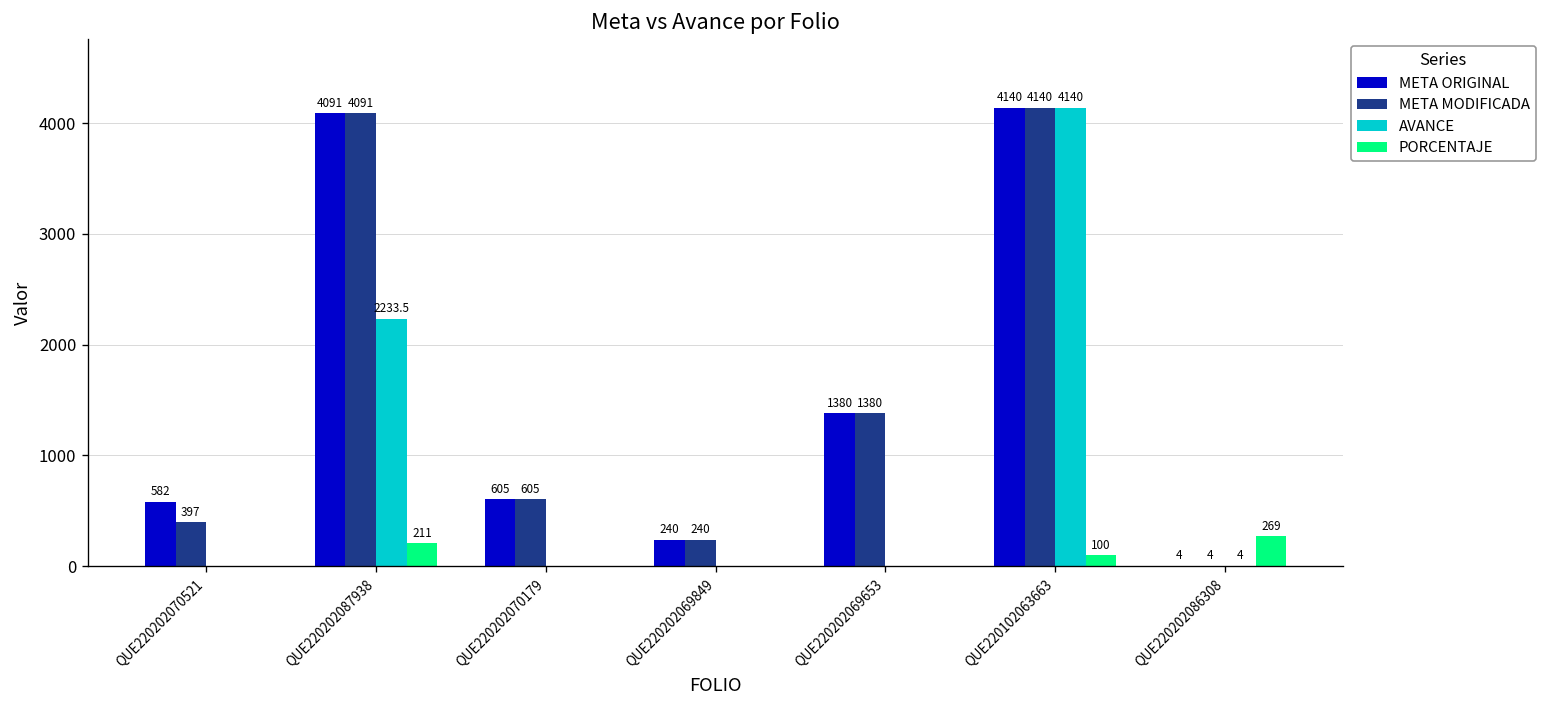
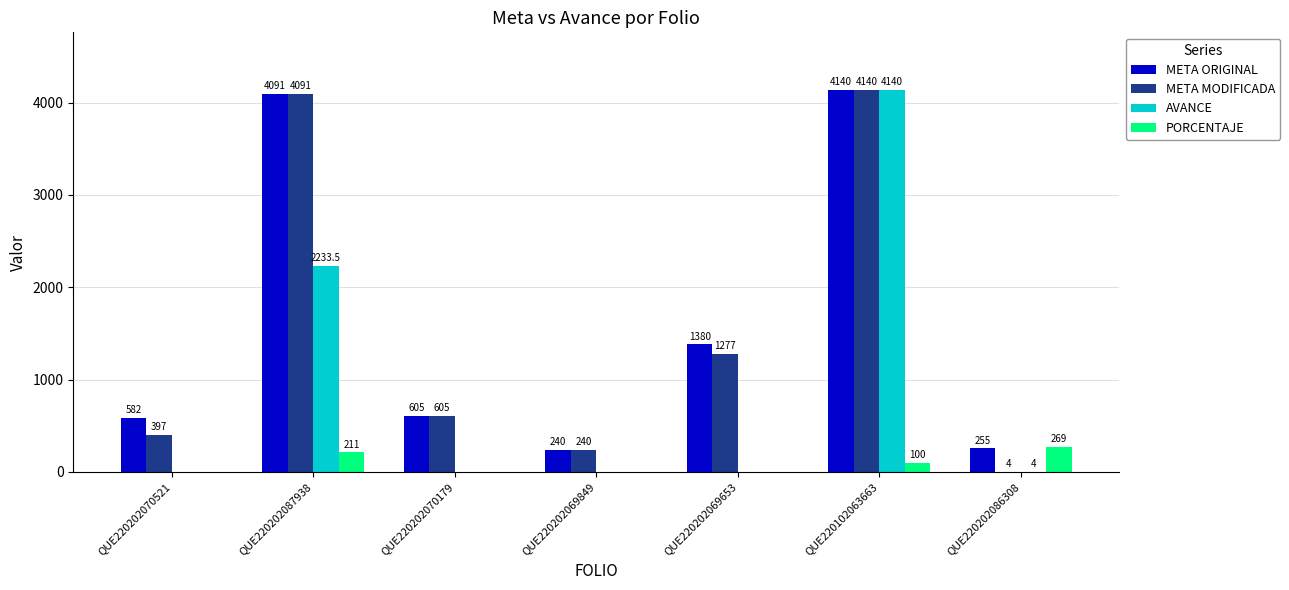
META MODIFICADA, QUE220202069653: 1380 -> 1277
META ORIGINAL, QUE220202086308: 4 -> 255
